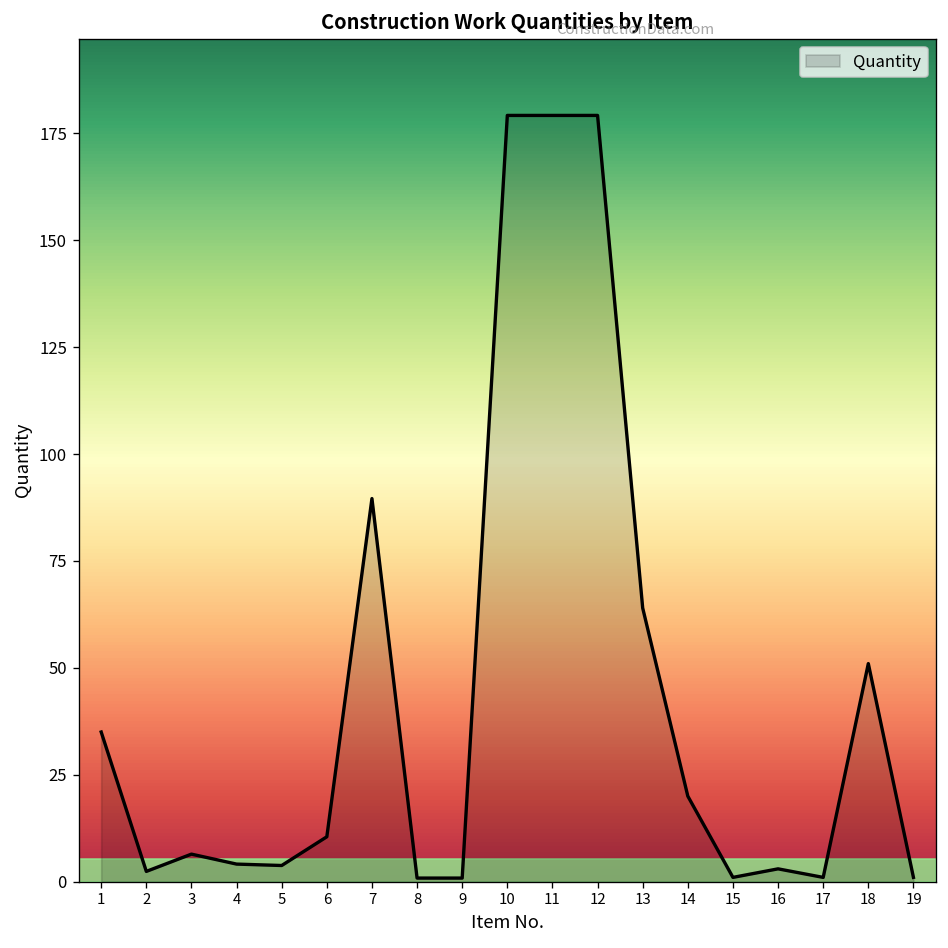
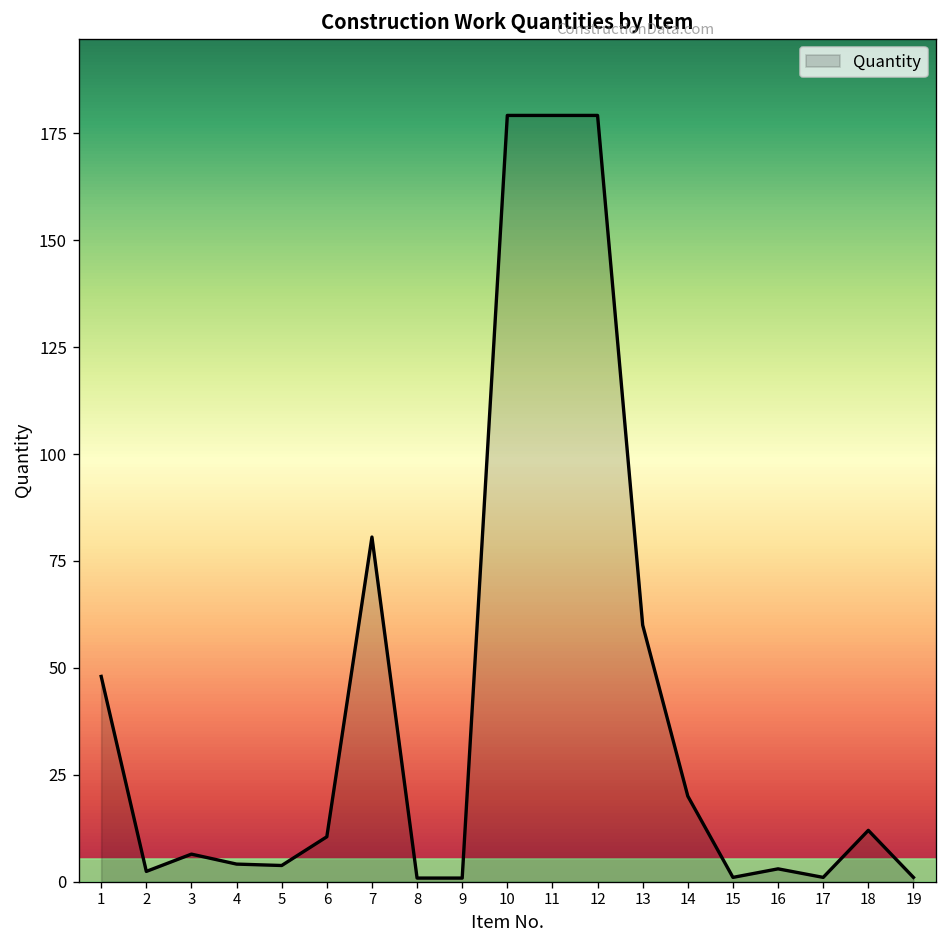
1: 35 -> 48
7: 90 -> 81
13: 64 -> 60
18: 51 -> 12
